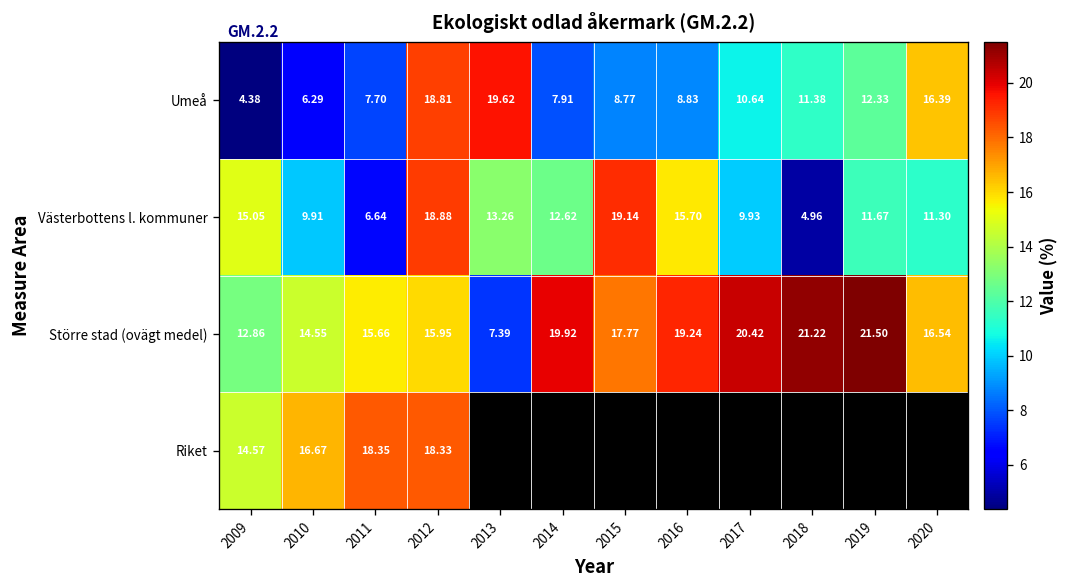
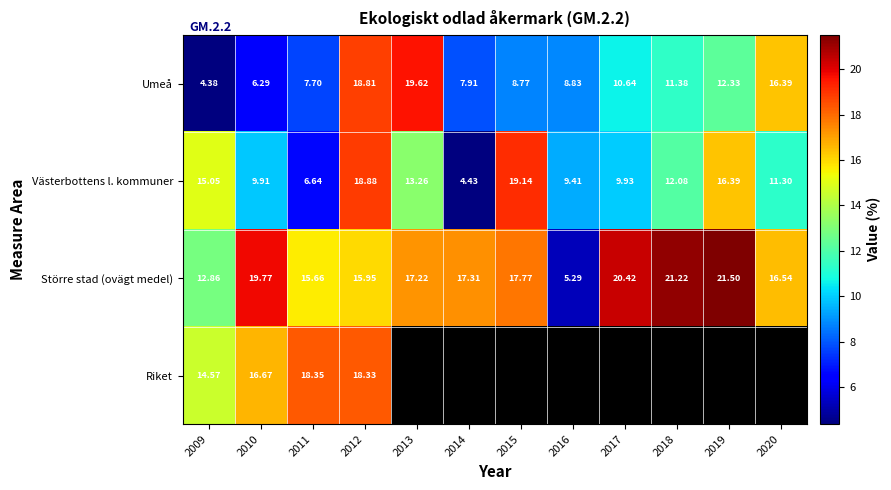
Västerbottens l. kommuner, 2014: 12.62 -> 4.43
Västerbottens l. kommuner, 2016: 15.70 -> 9.41
Västerbottens l. kommuner, 2018: 4.96 -> 12.08
Västerbottens l. kommuner, 2019: 11.67 -> 16.39
Större stad (ovägt medel), 2010: 14.55 -> 19.77
Större stad (ovägt medel), 2013: 7.39 -> 17.22
Större stad (ovägt medel), 2014: 19.92 -> 17.31
Större stad (ovägt medel), 2016: 19.24 -> 5.29
